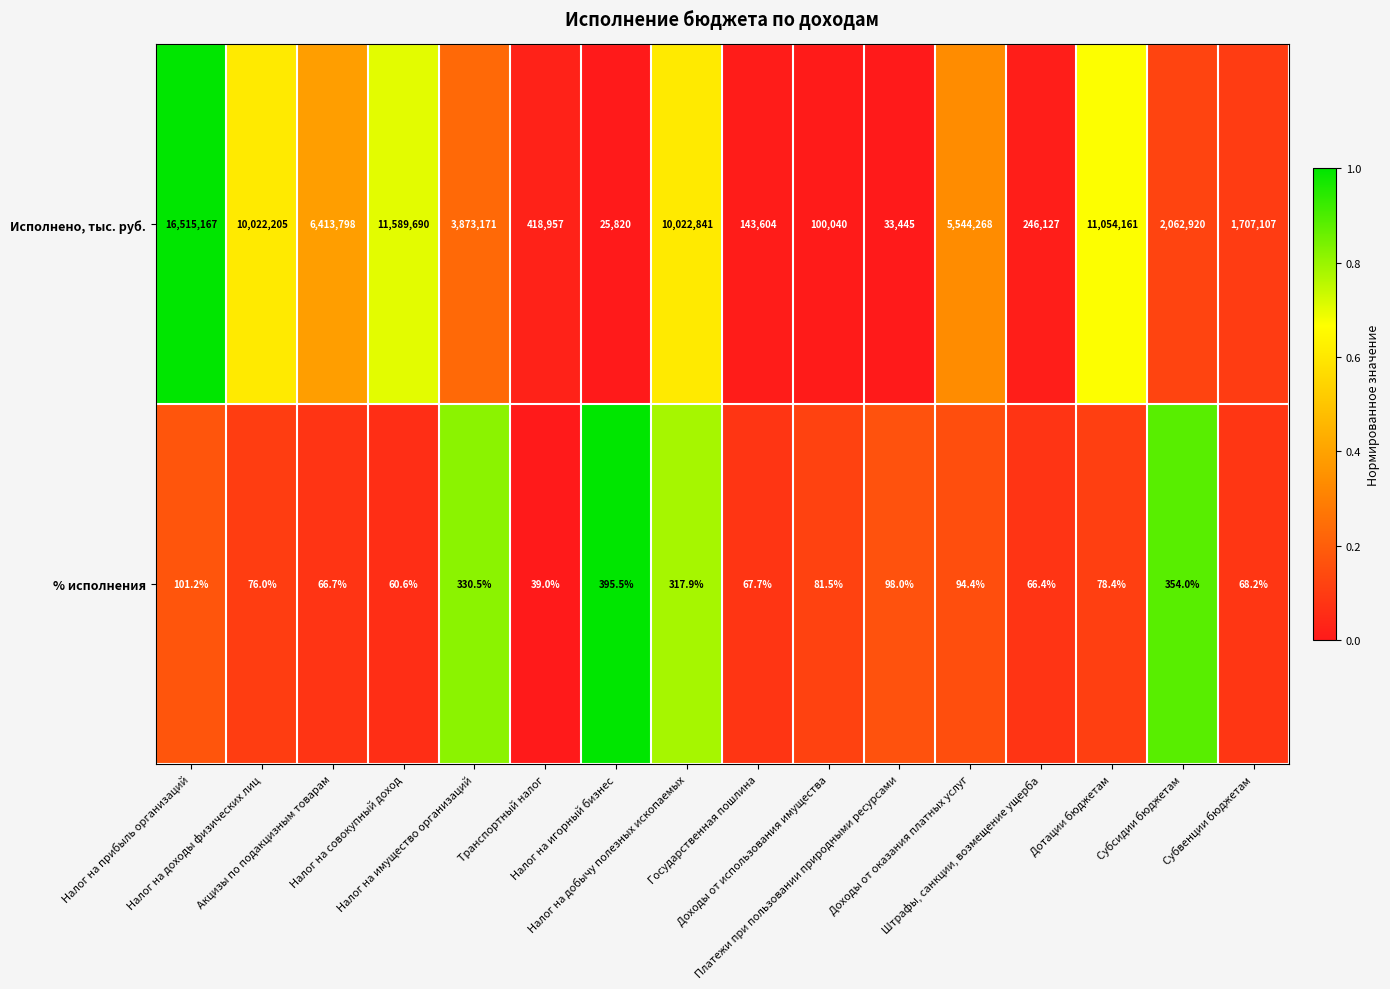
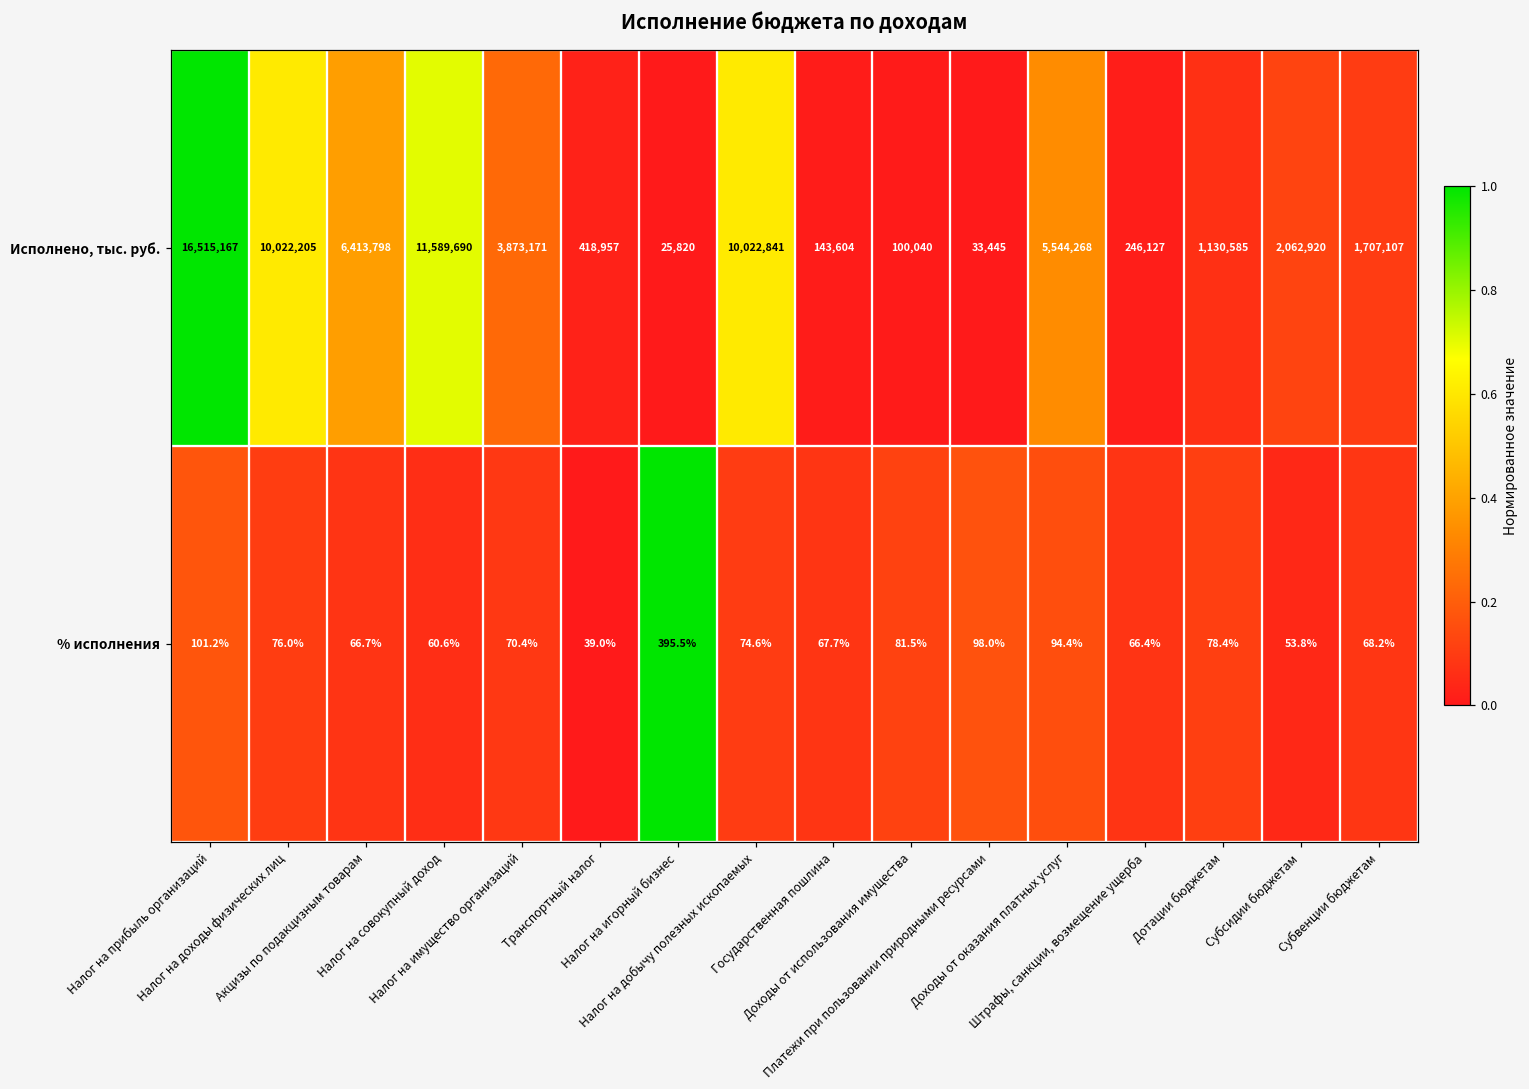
Исполнено, тыс. руб., Дотации бюджетам: 11,054,161 -> 1,130,585
% исполнения, Налог на имущество организаций: 330.5% -> 70.4%
% исполнения, Налог на добычу полезных ископаемых: 317.9% -> 74.6%
% исполнения, Субсидии бюджетам: 354.0% -> 53.8%
